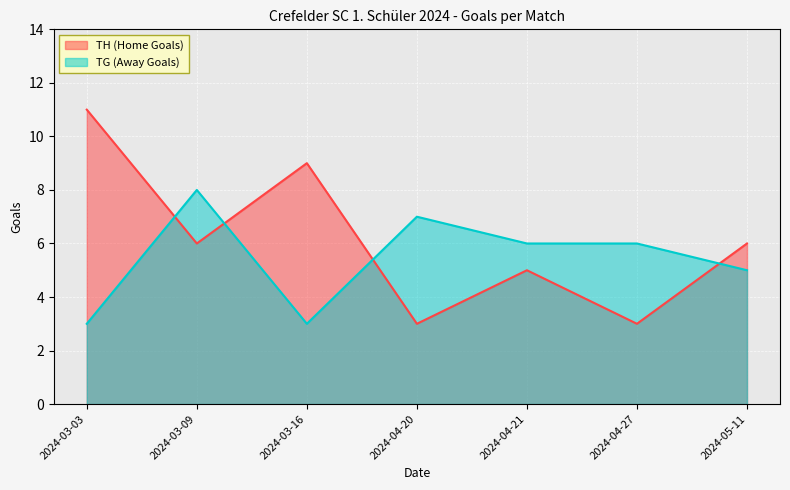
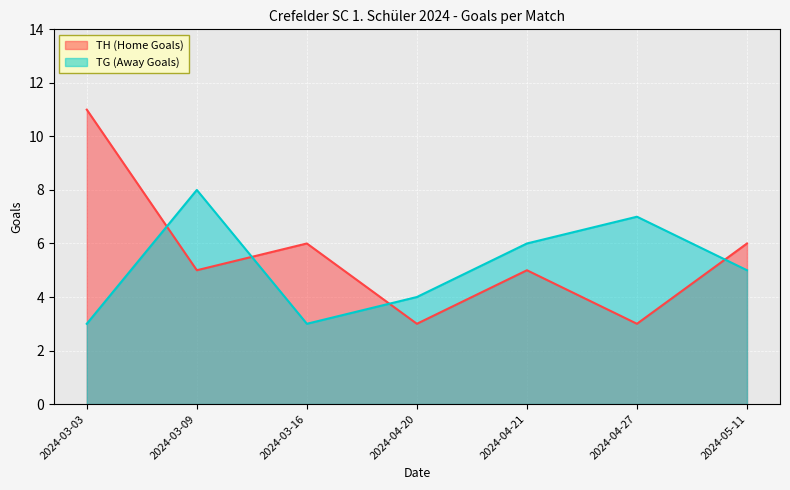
TH (Home Goals), 2024-03-09: 6 -> 5
TH (Home Goals), 2024-03-16: 9 -> 6
TG (Away Goals), 2024-04-20: 7 -> 4
TG (Away Goals), 2024-04-27: 6 -> 7
